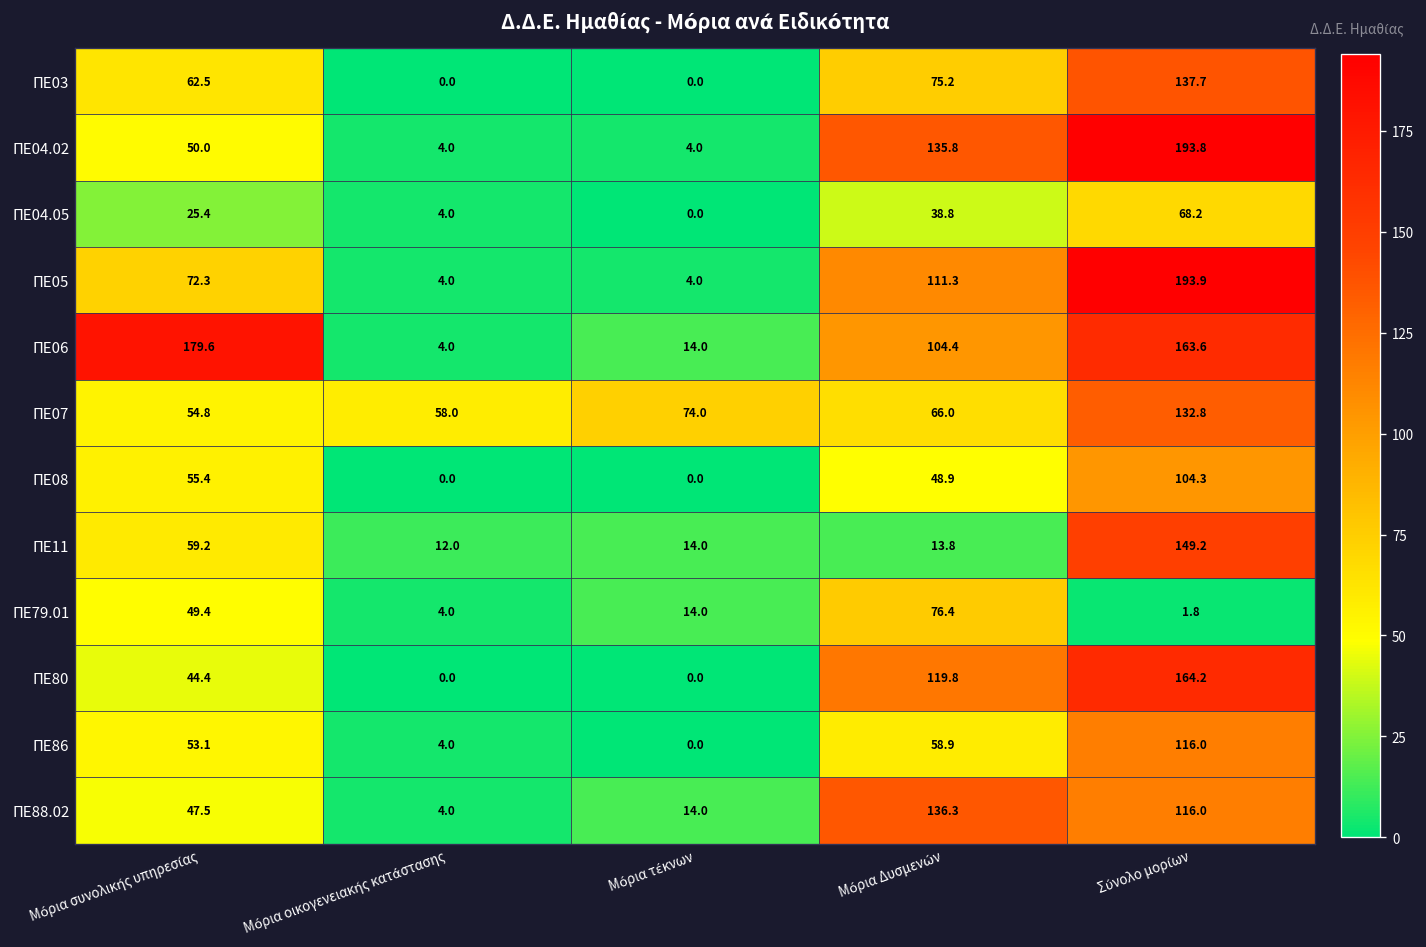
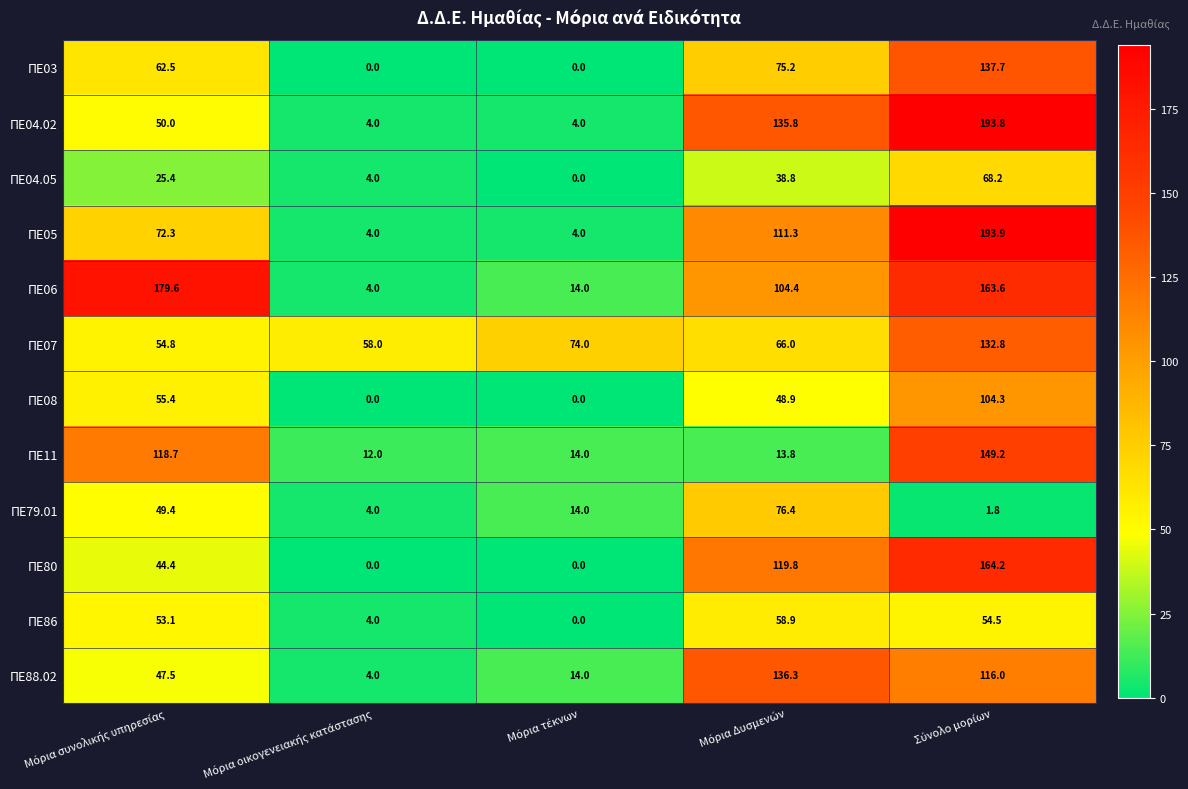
ΠΕ11, Μόρια συνολικής υπηρεσίας: 59.2 -> 118.7
ΠΕ86, Σύνολο μορίων: 116.0 -> 54.5
